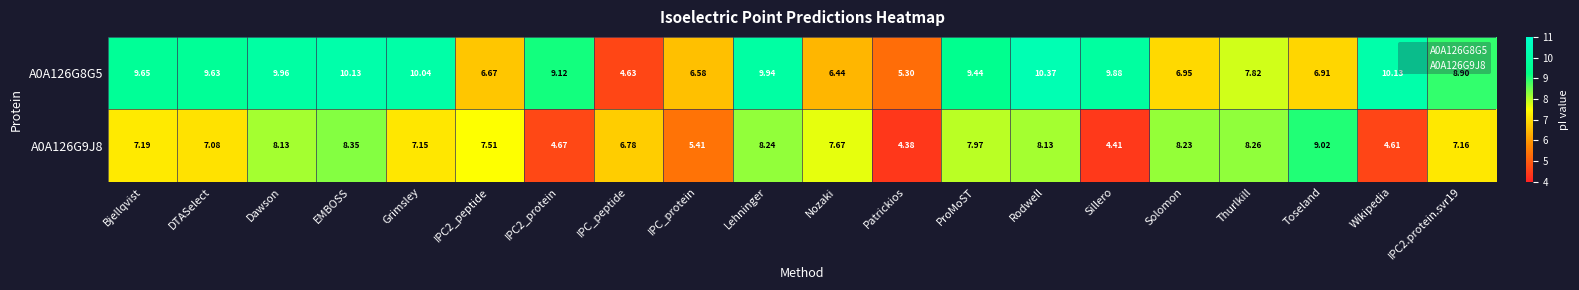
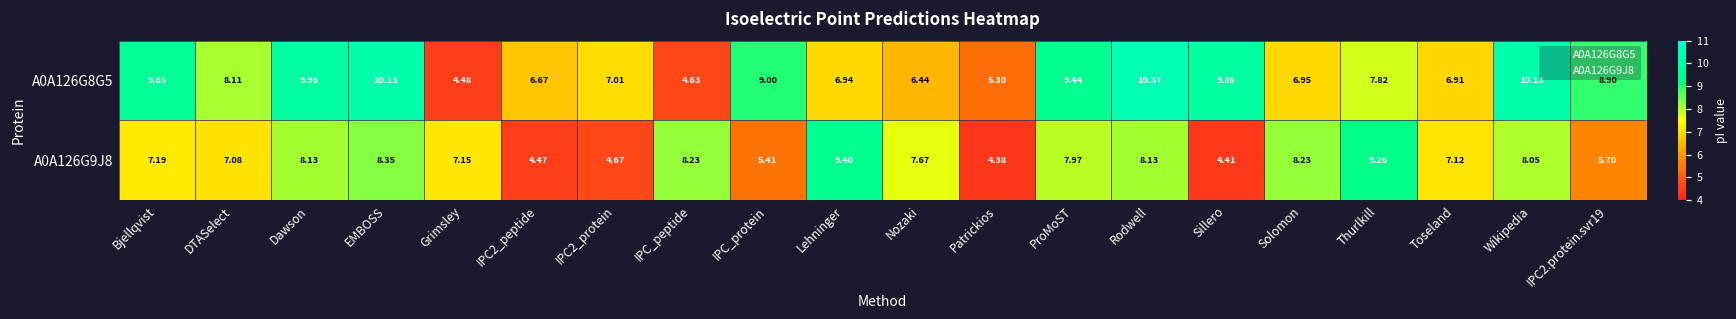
A0A126G8G5, DTASelect: 9.63 -> 8.11
A0A126G8G5, Grimsley: 10.04 -> 4.48
A0A126G8G5, IPC2_protein: 9.12 -> 7.01
A0A126G8G5, IPC_protein: 6.58 -> 9.00
A0A126G8G5, Lehninger: 9.94 -> 6.94
A0A126G9J8, IPC2_peptide: 7.51 -> 4.47
A0A126G9J8, IPC_peptide: 6.78 -> 8.23
A0A126G9J8, Lehninger: 8.24 -> 9.40
A0A126G9J8, Thurlkill: 8.26 -> 9.26
A0A126G9J8, Toseland: 9.02 -> 7.12
A0A126G9J8, Wikipedia: 4.61 -> 8.05
A0A126G9J8, IPC2.protein.svr19: 7.16 -> 5.70
